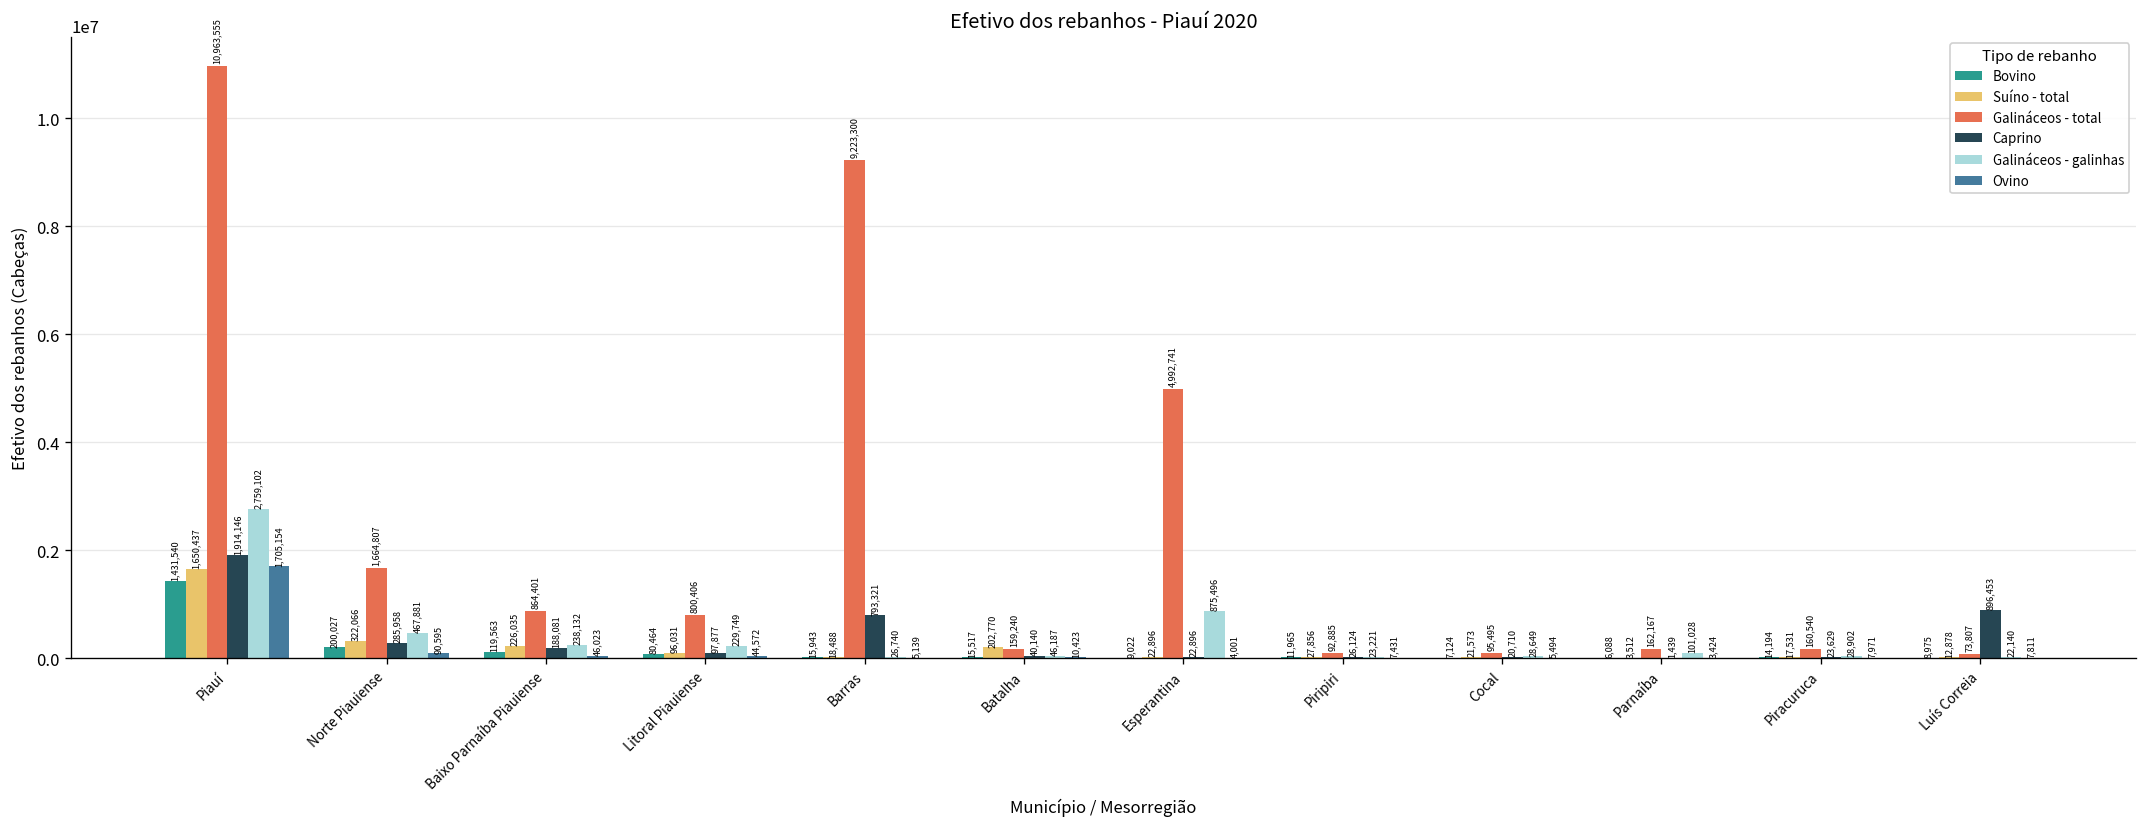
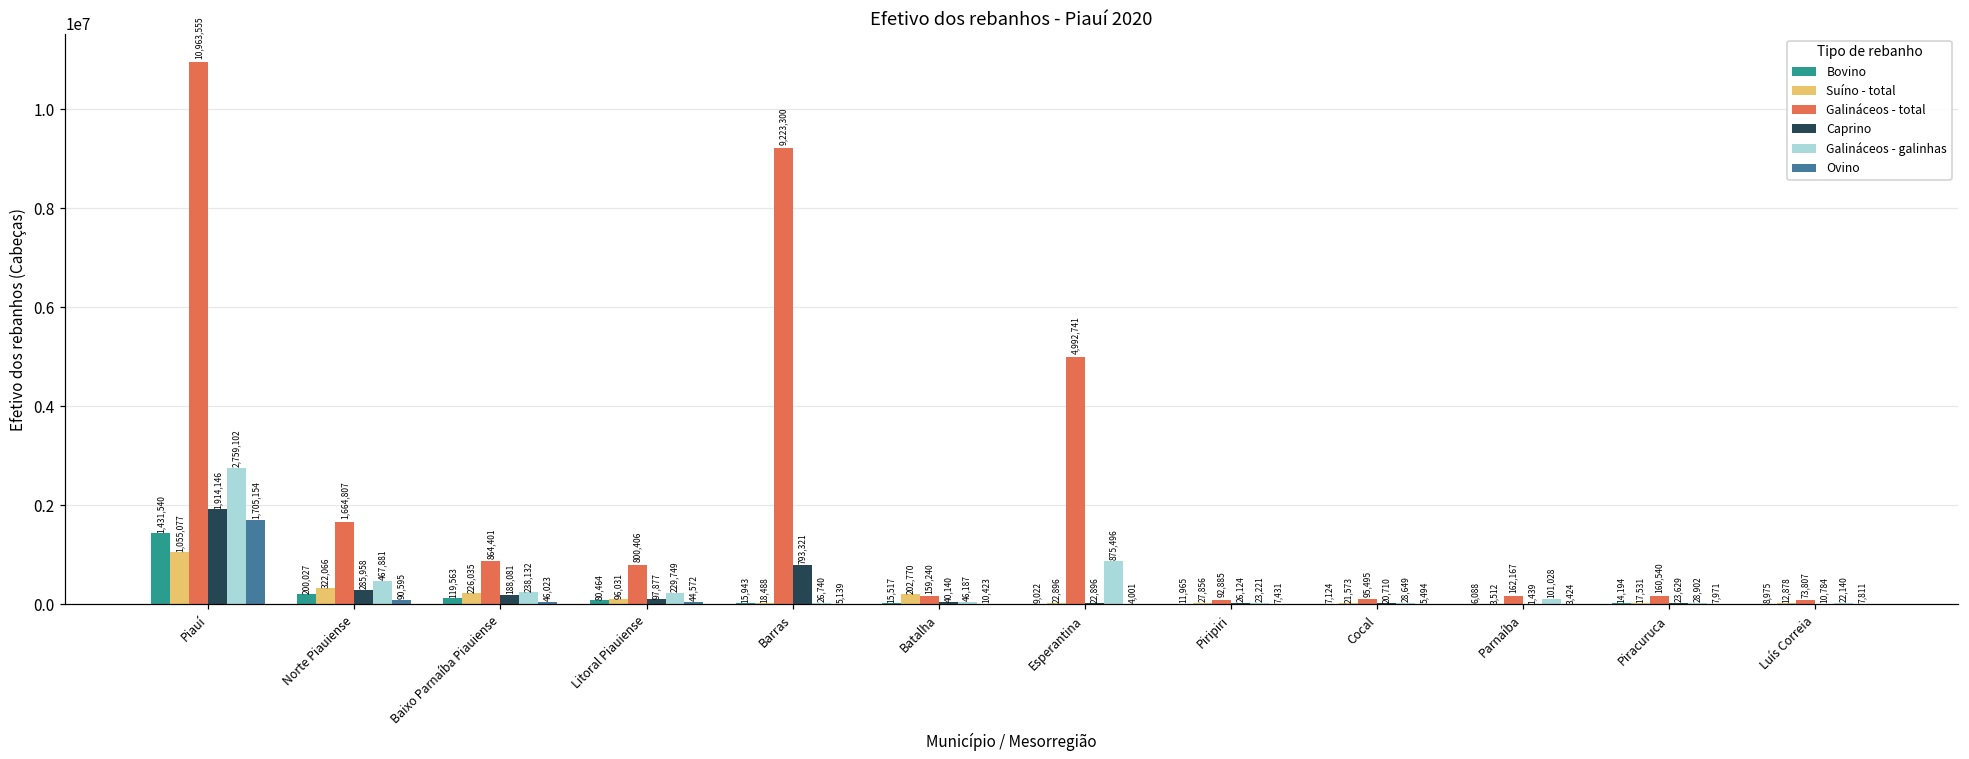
Suíno - total, Piauí: 1,650,437 -> 1,055,077
Caprino, Luís Correia: 896,453 -> 10,784
